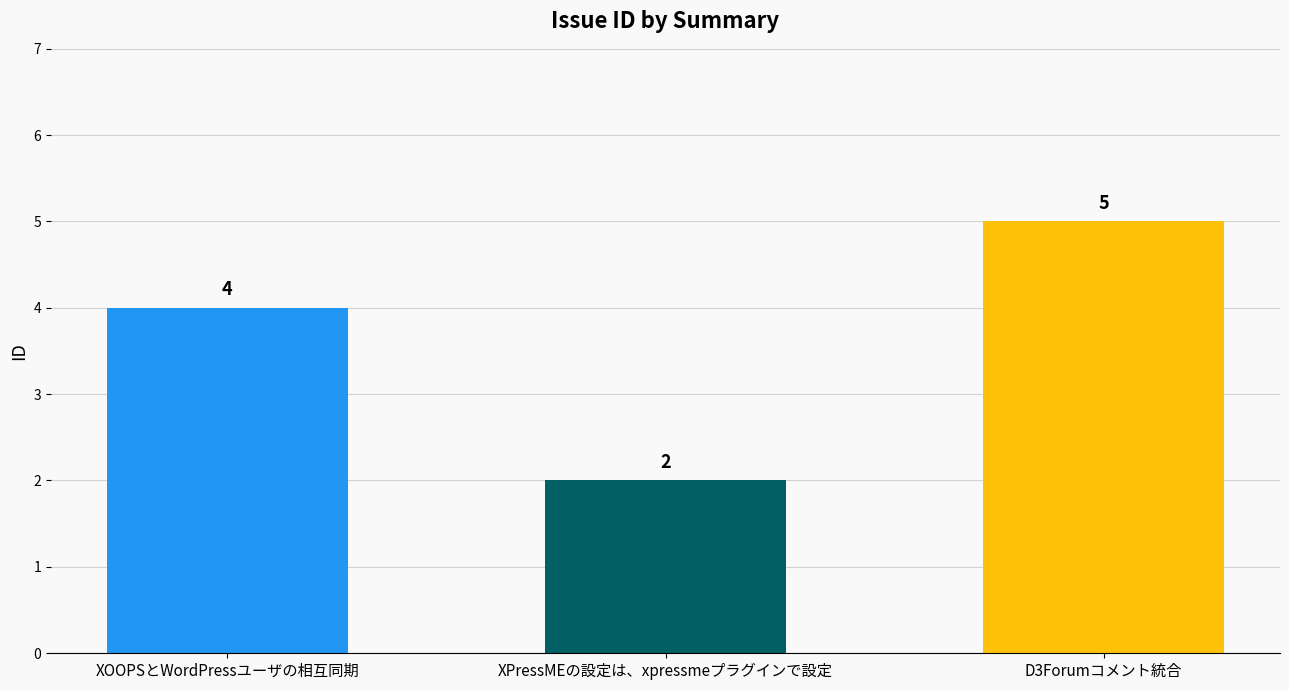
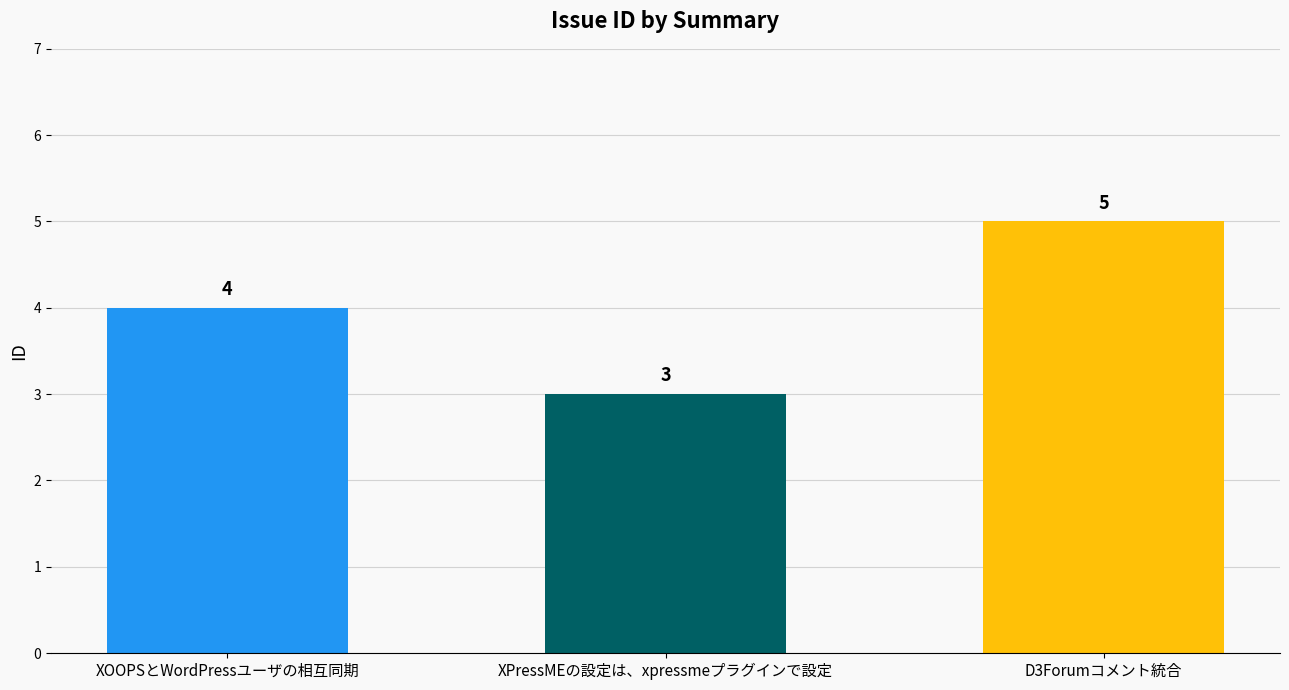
XPressMEの設定は、xpressmeプラグインで設定: 2 -> 3
